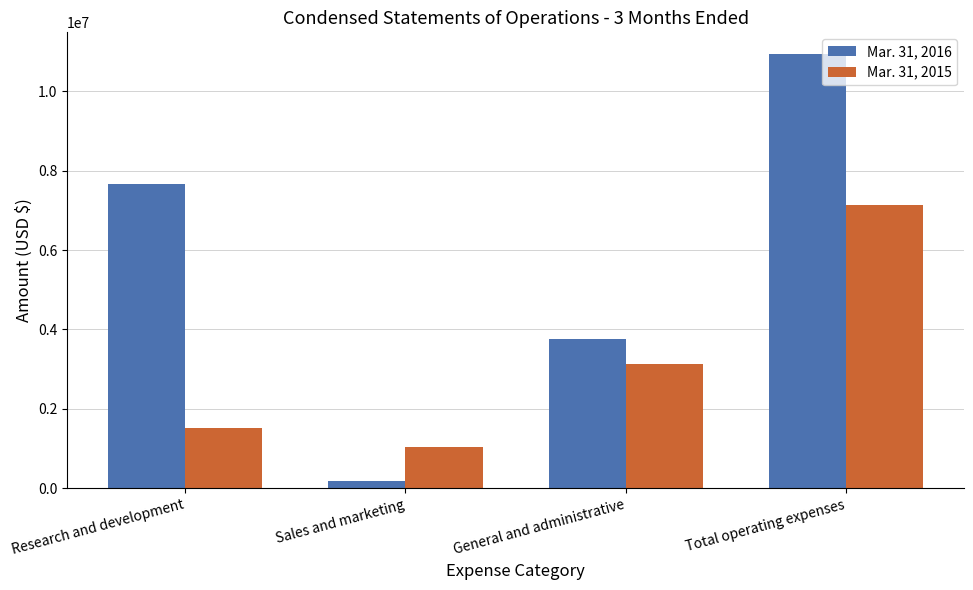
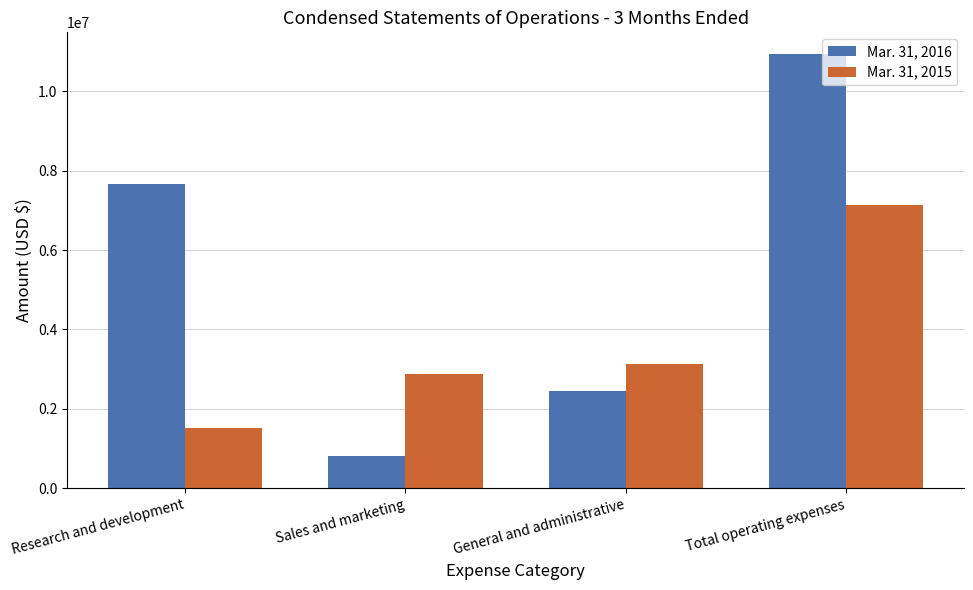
Mar. 31, 2016, Sales and marketing: 200000 -> 800000
Mar. 31, 2015, Sales and marketing: 1000000 -> 2900000
Mar. 31, 2016, General and administrative: 3800000 -> 2500000
